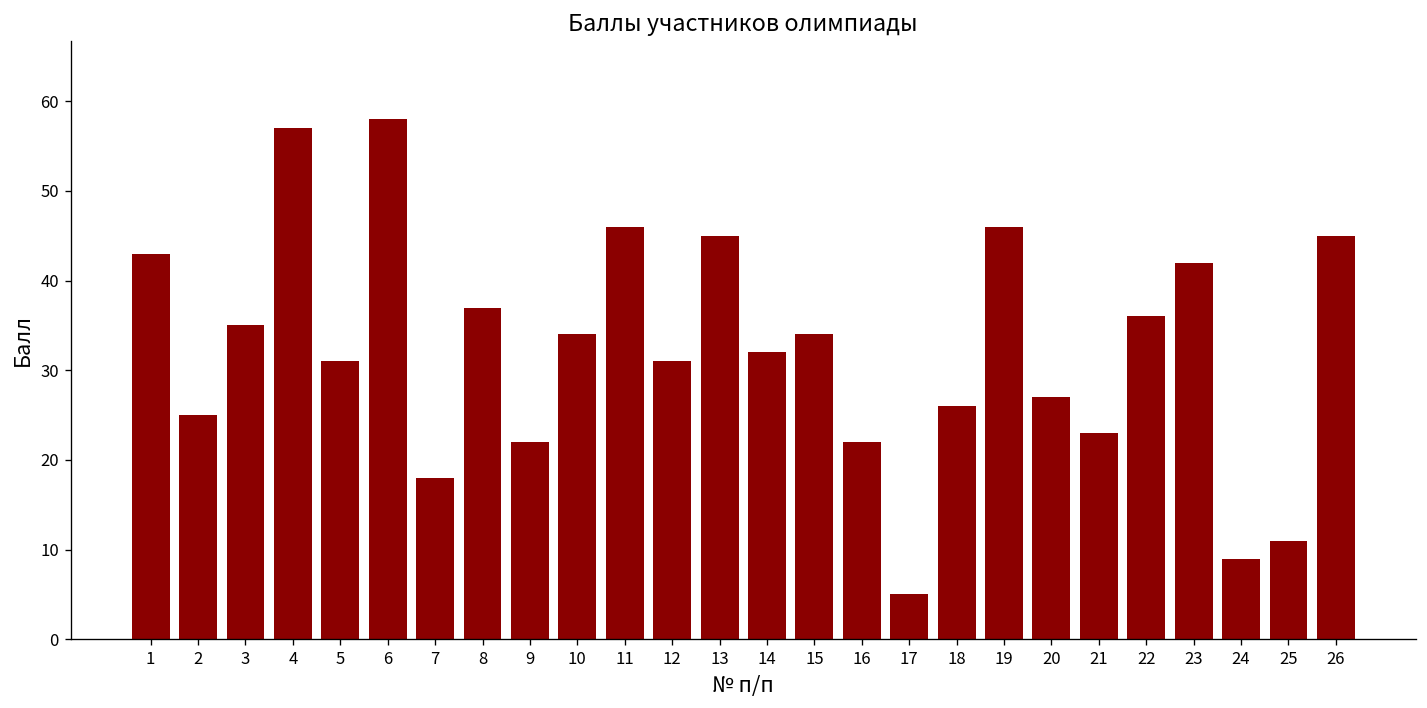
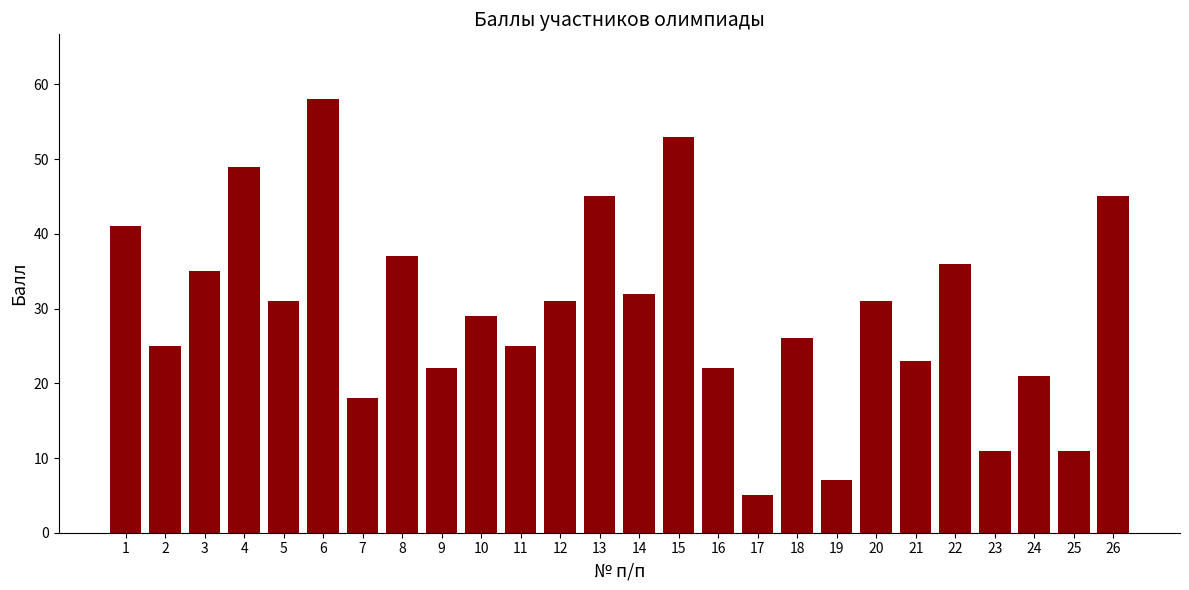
1: 43 -> 41
4: 57 -> 49
10: 34 -> 29
11: 46 -> 25
15: 34 -> 53
19: 46 -> 7
20: 27 -> 31
23: 42 -> 11
24: 9 -> 21
